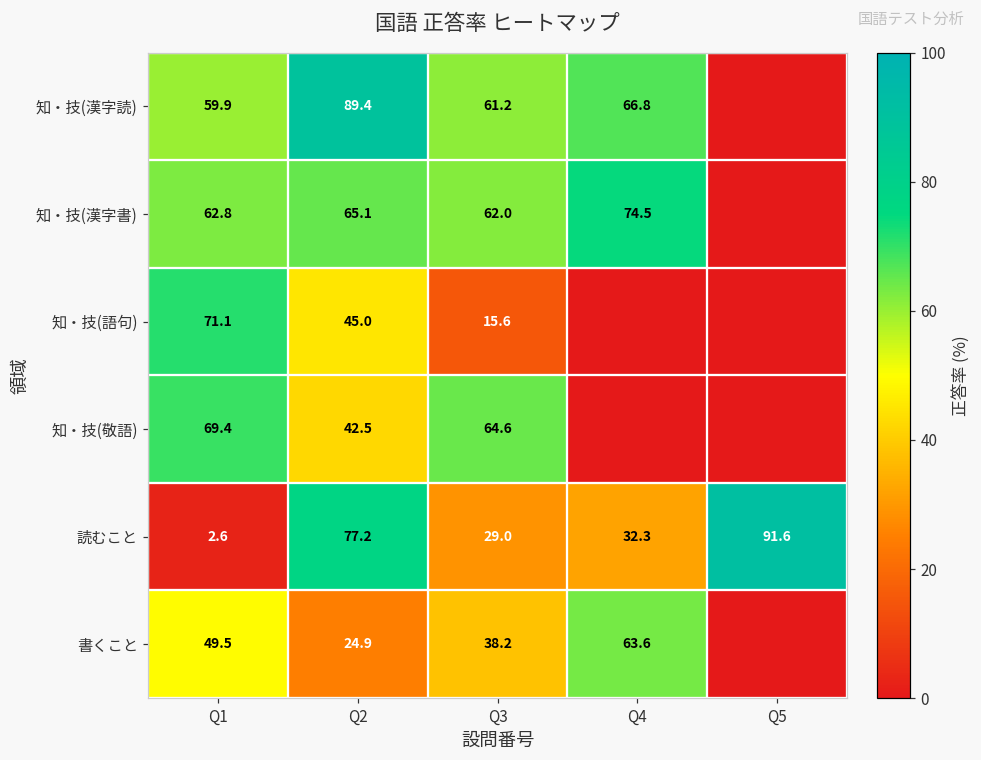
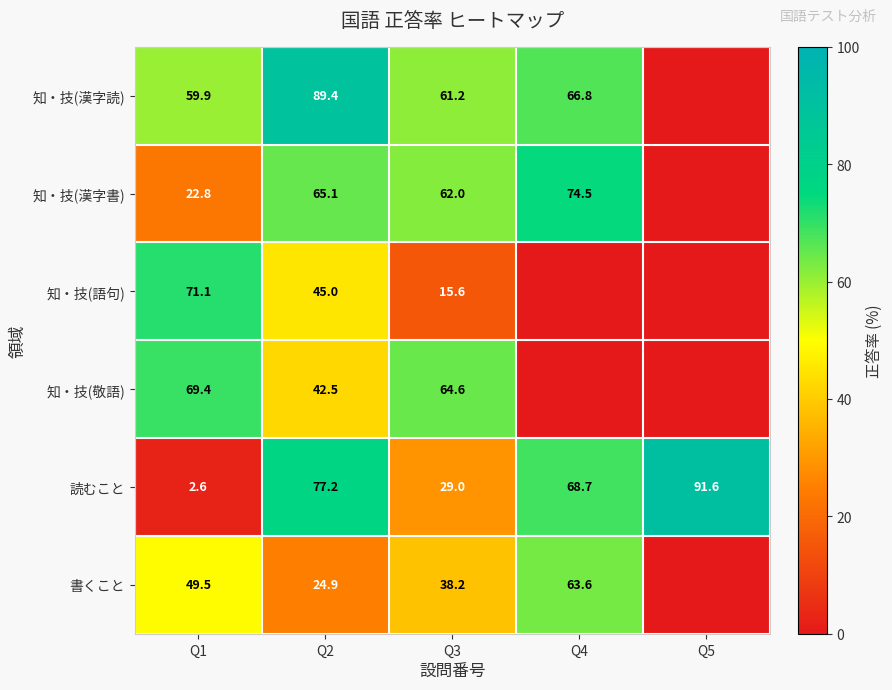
知・技(漢字書), Q1: 62.8 -> 22.8
読むこと, Q4: 32.3 -> 68.7
